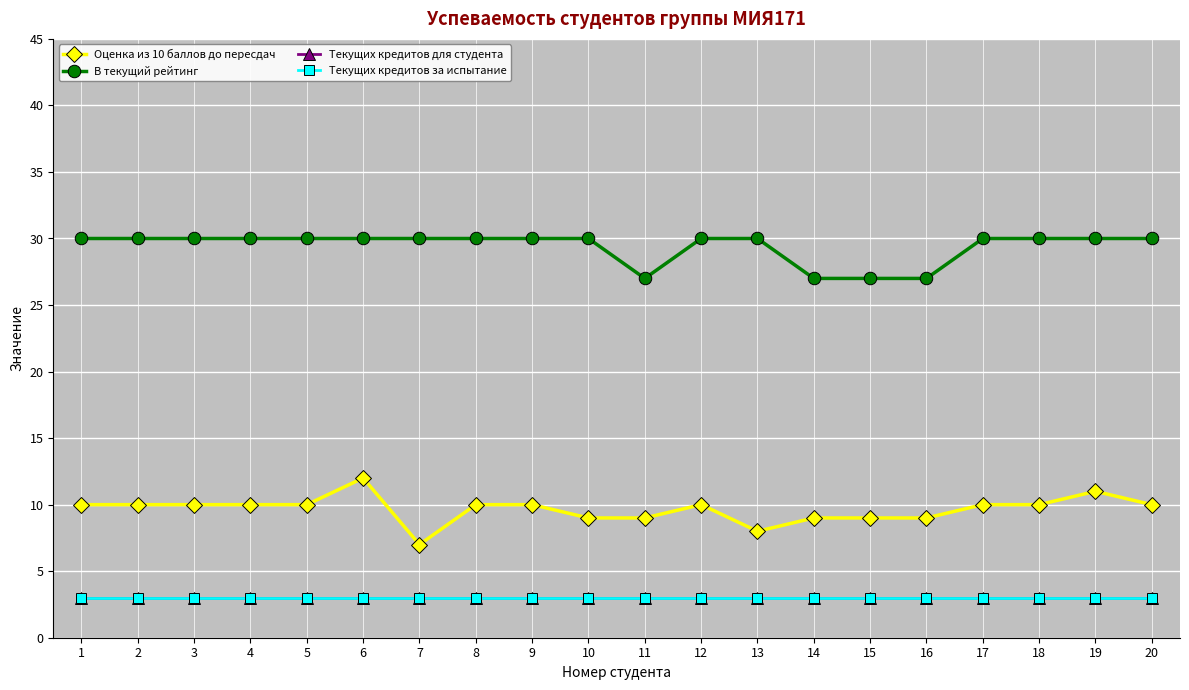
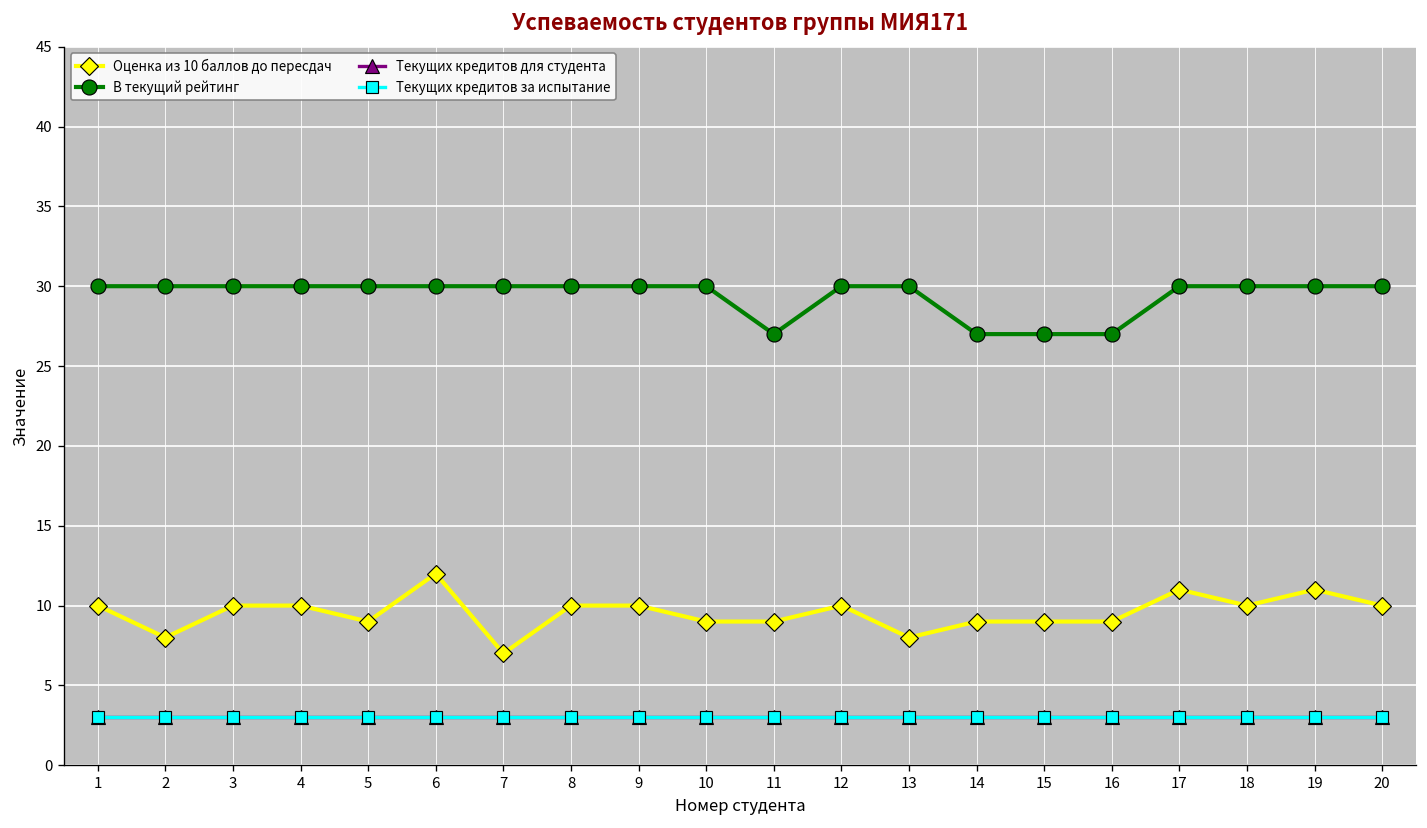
Оценка из 10 баллов до пересдач, 2: 10 -> 8
Оценка из 10 баллов до пересдач, 5: 10 -> 9
Оценка из 10 баллов до пересдач, 17: 10 -> 11
